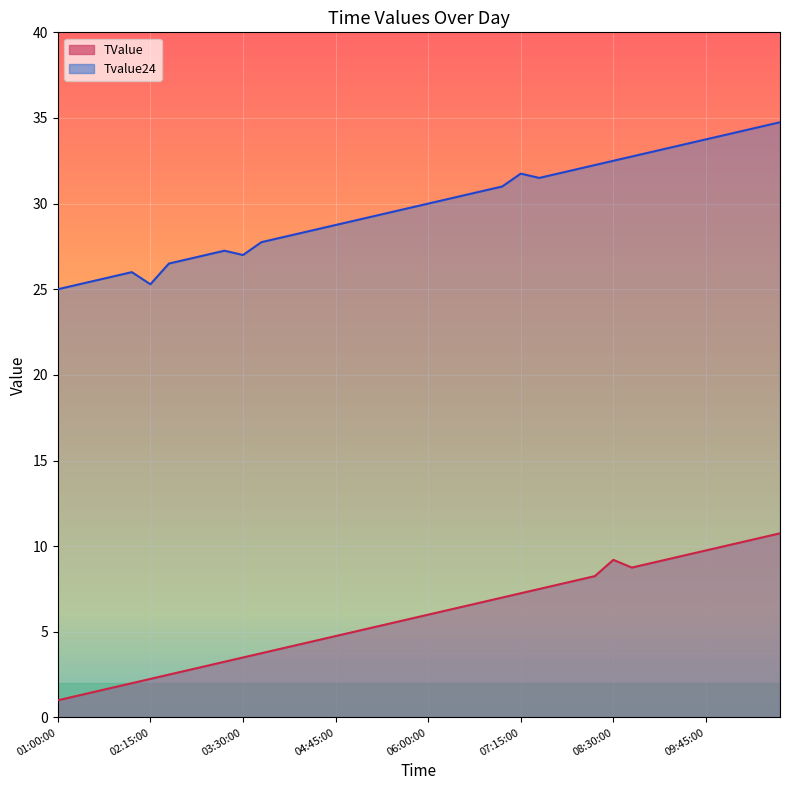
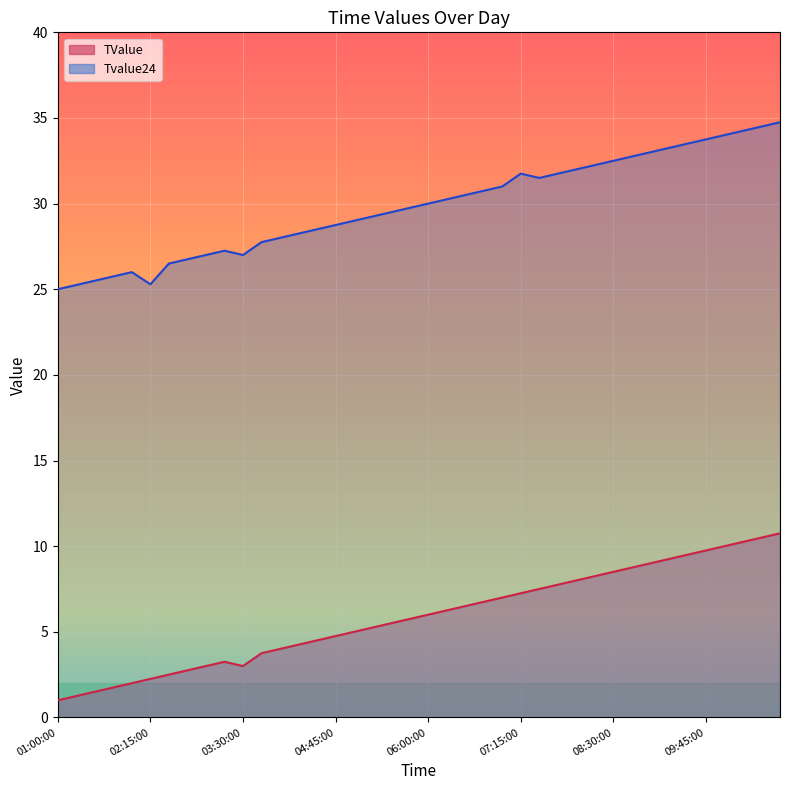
TValue, 03:30:00: 3.5 -> 3.0
TValue, 08:30:00: 9.2 -> 8.5
